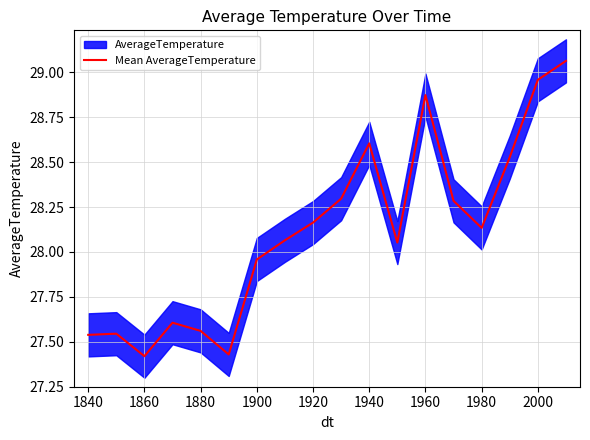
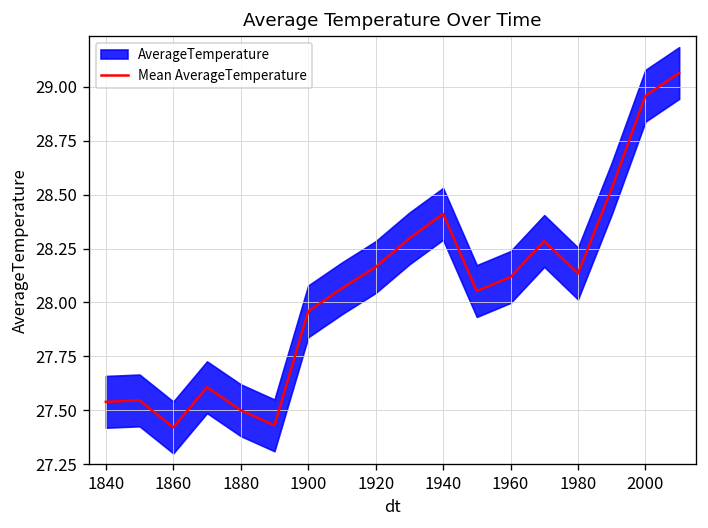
Mean AverageTemperature, 1880: 27.56 -> 27.50
Mean AverageTemperature, 1940: 28.60 -> 28.41
Mean AverageTemperature, 1960: 28.87 -> 28.12
